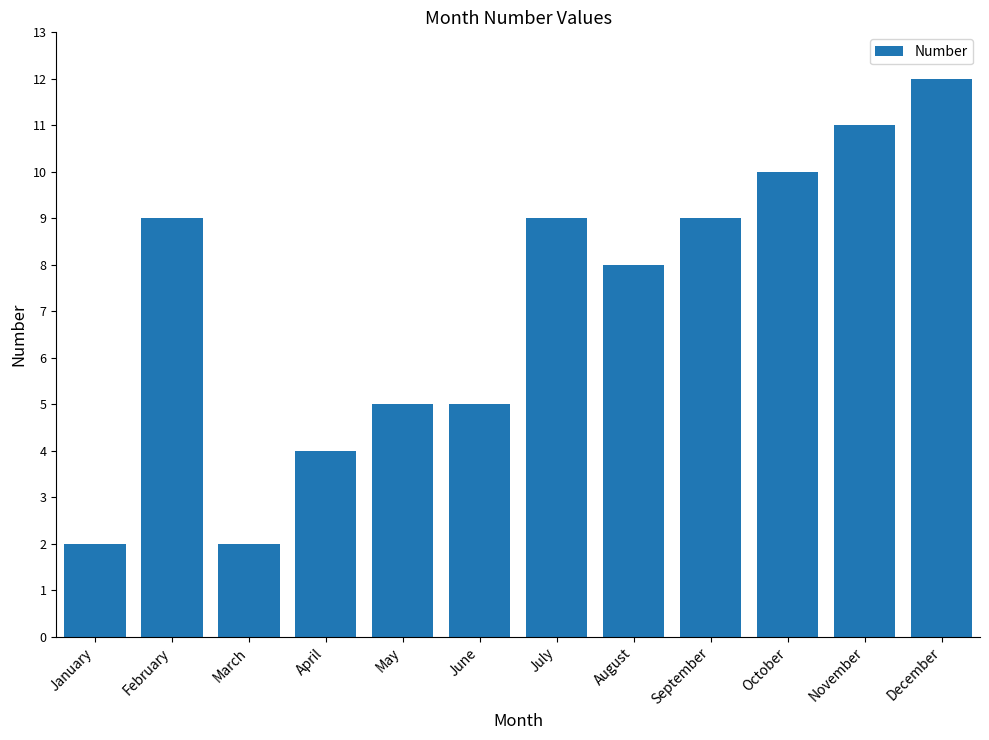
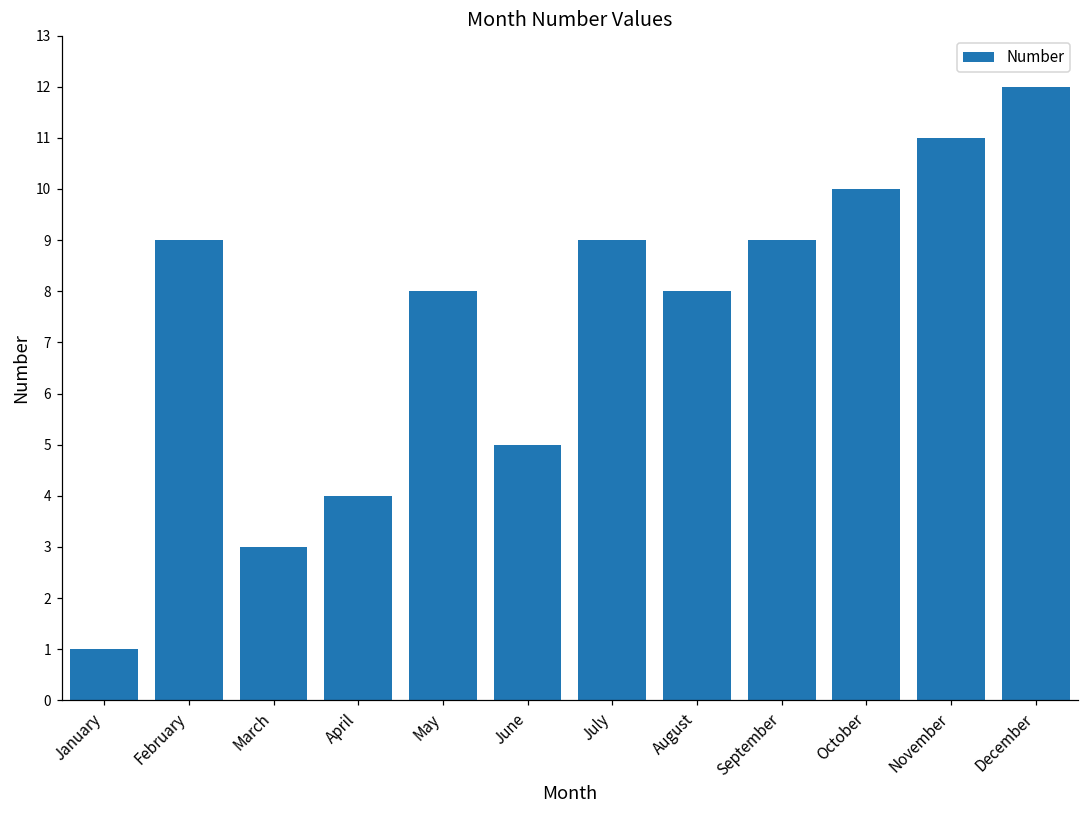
January: 2 -> 1
March: 2 -> 3
May: 5 -> 8
